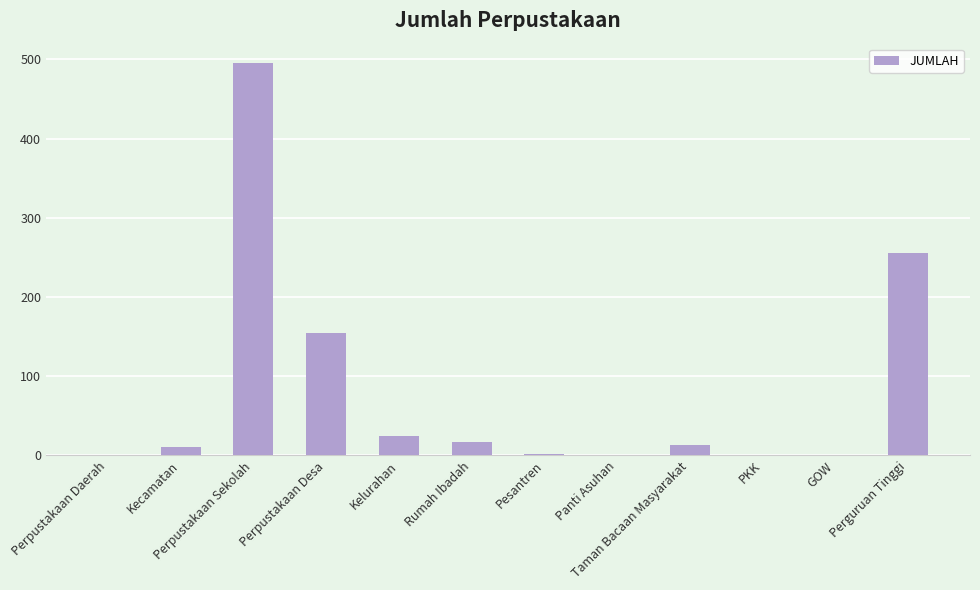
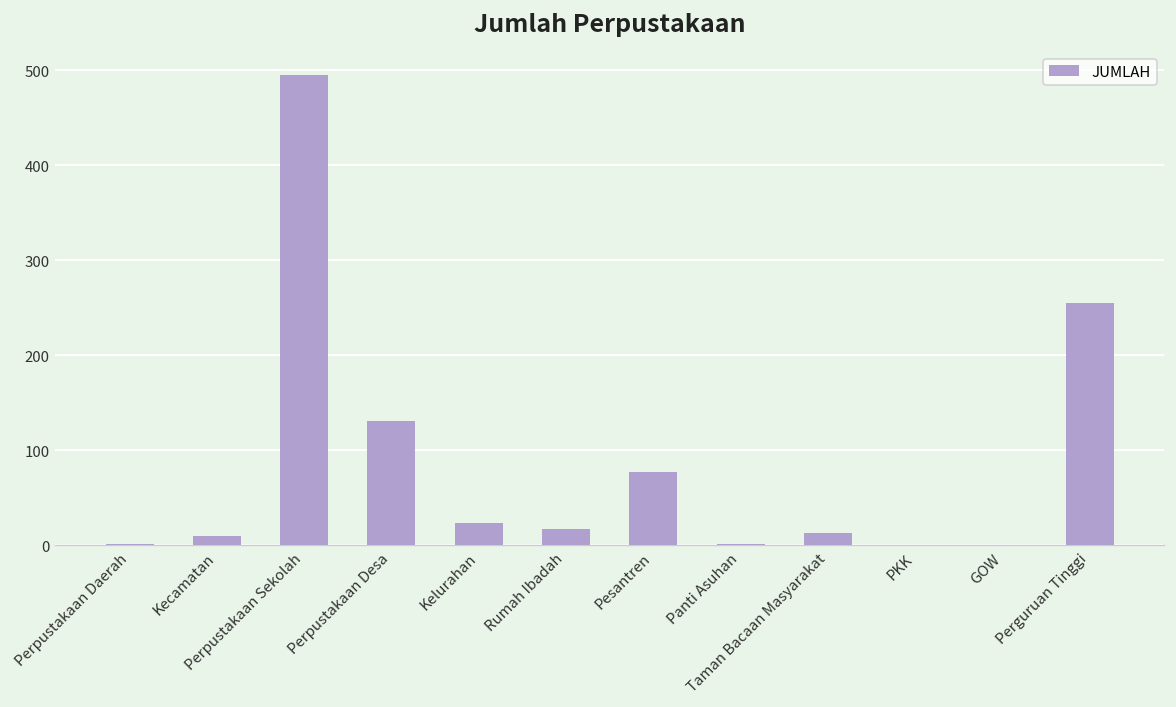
Perpustakaan Desa: 160 -> 130
Pesantren: 0 -> 80
